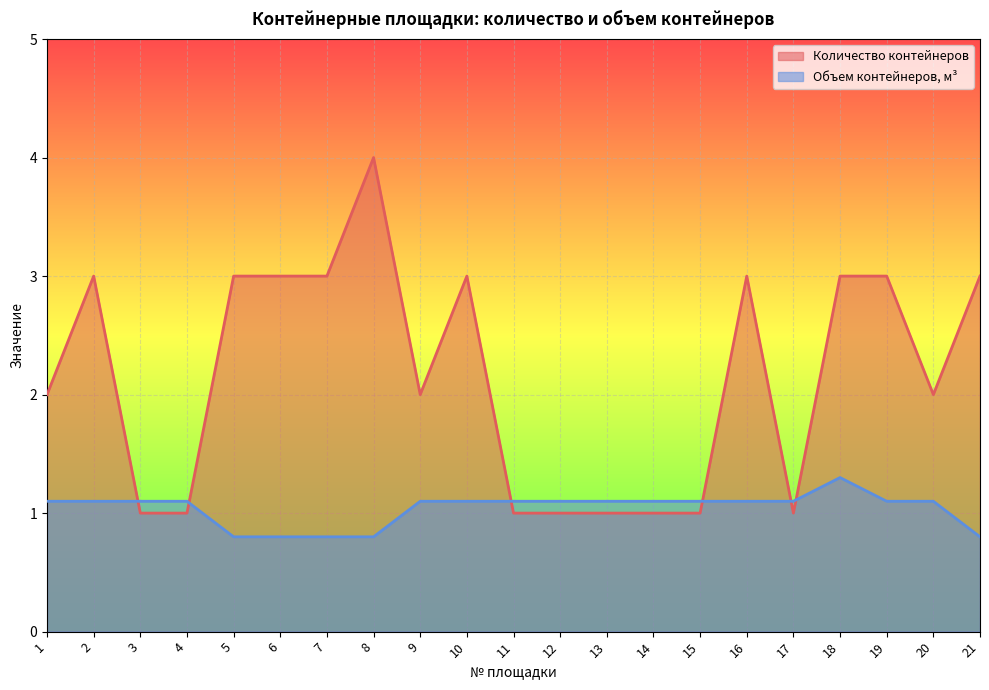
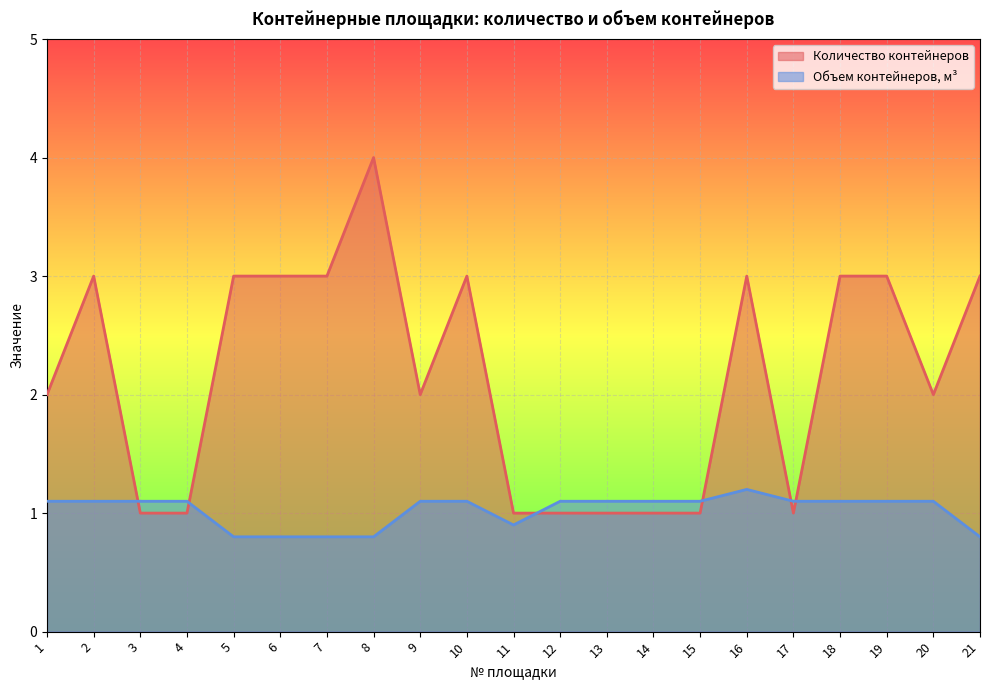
Объем контейнеров, м³, 11: 1.1 -> 0.9
Объем контейнеров, м³, 16: 1.1 -> 1.2
Объем контейнеров, м³, 18: 1.3 -> 1.1
